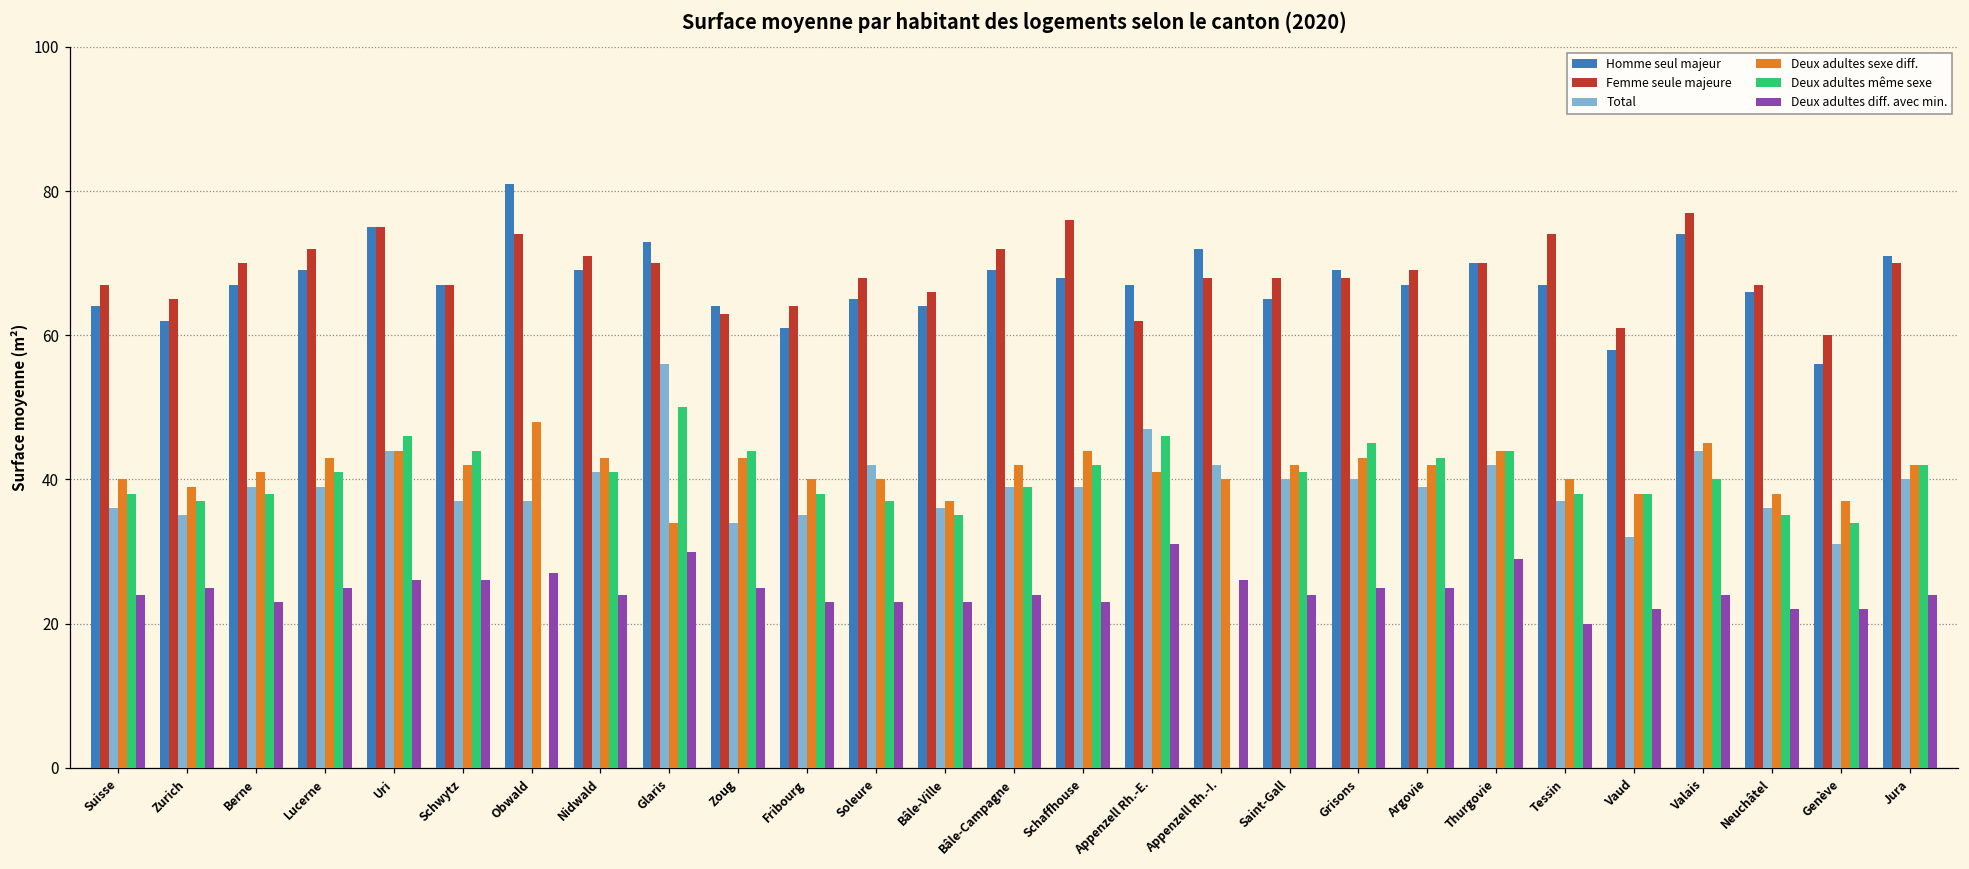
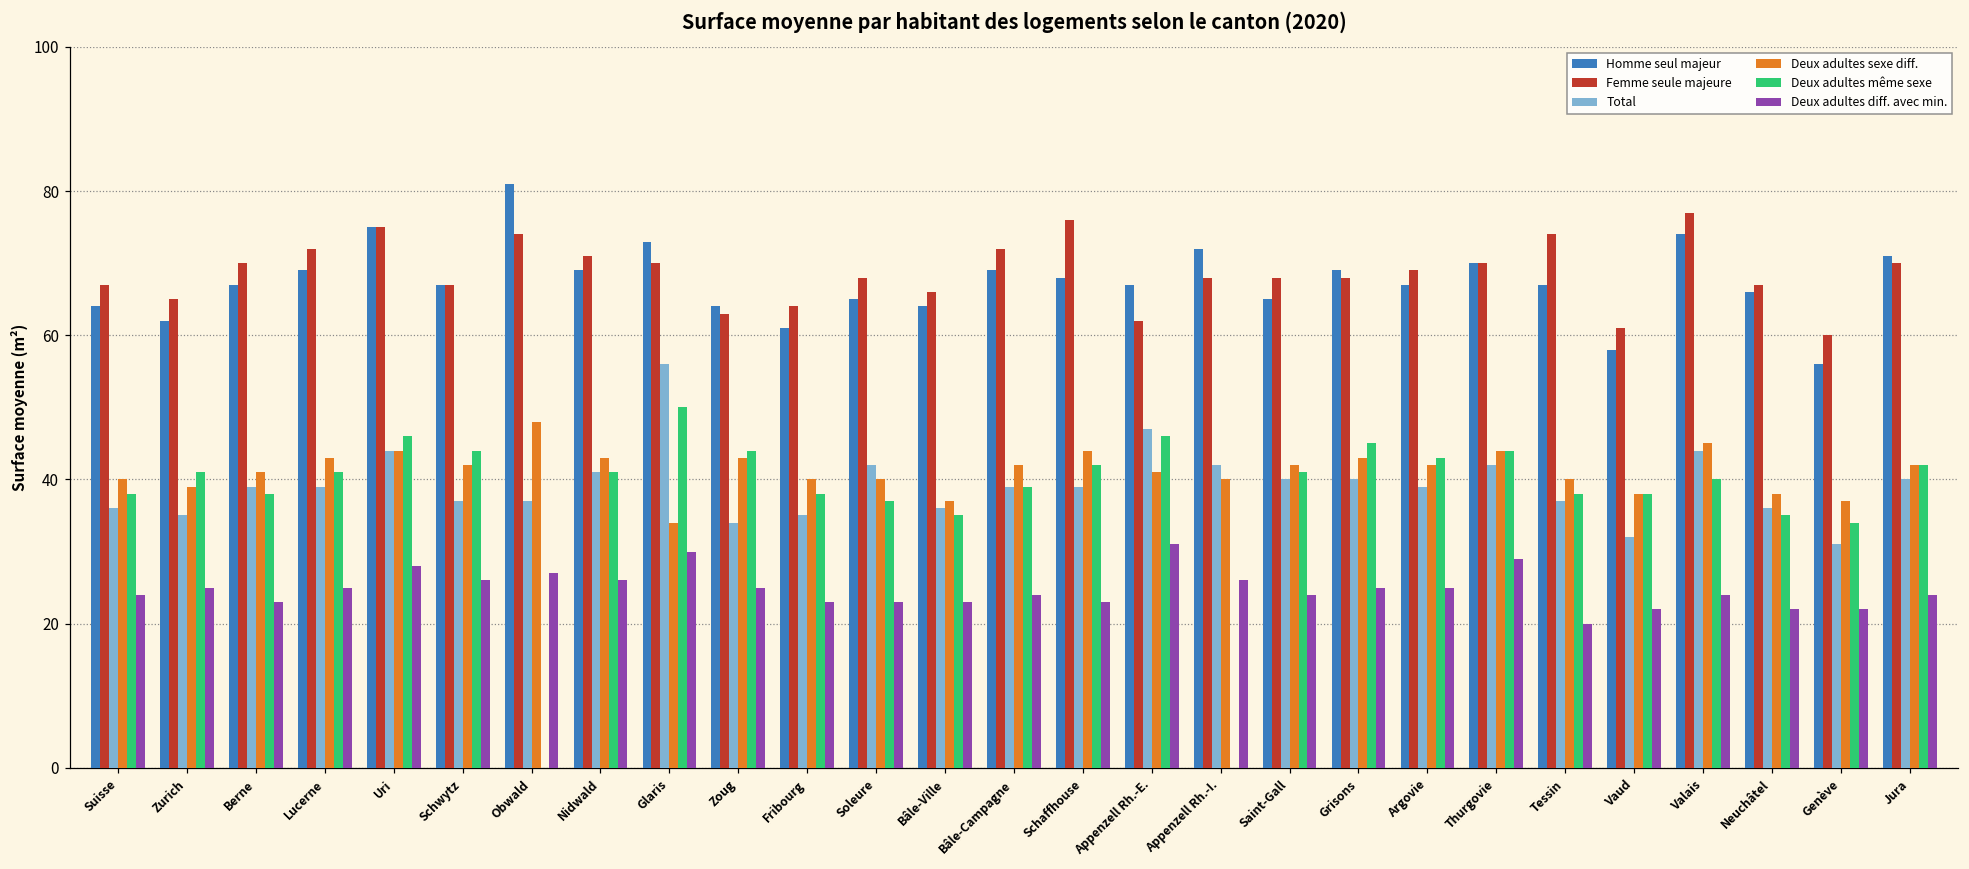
Deux adultes même sexe, Zurich: 37 -> 41
Deux adultes diff. avec min., Uri: 26 -> 28
Deux adultes diff. avec min., Nidwald: 24 -> 26
